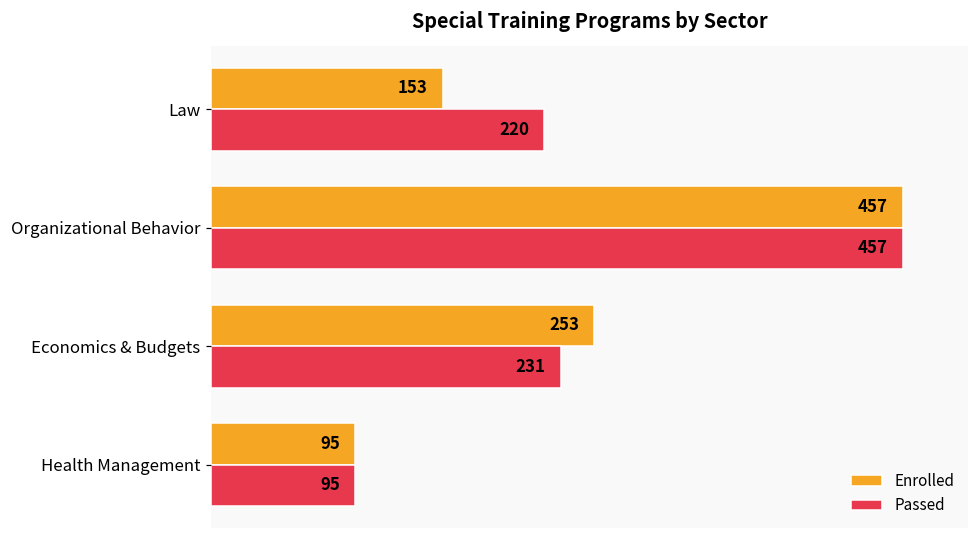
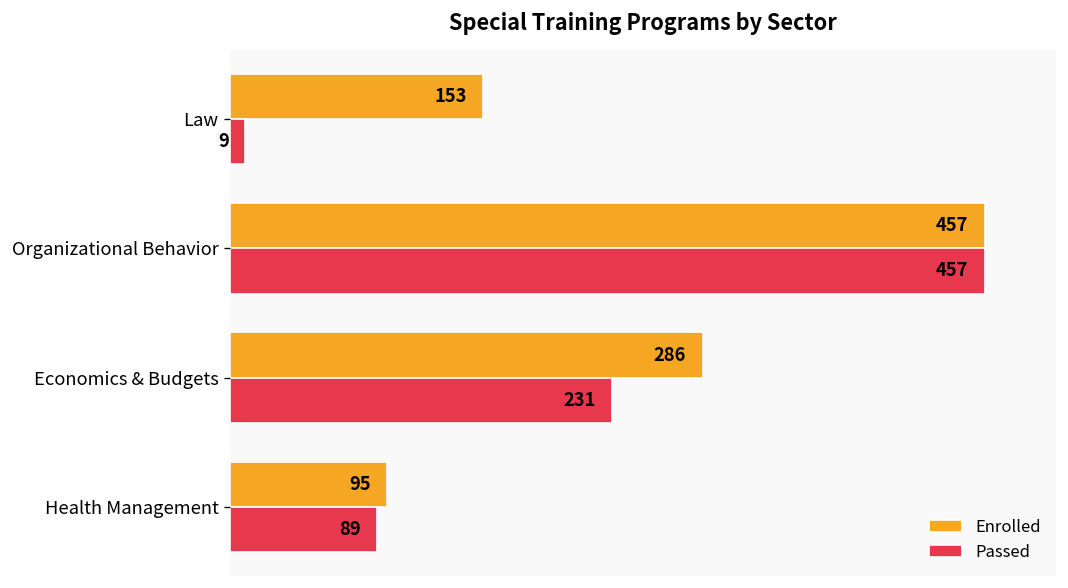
Passed, Law: 220 -> 9
Enrolled, Economics & Budgets: 253 -> 286
Passed, Health Management: 95 -> 89
